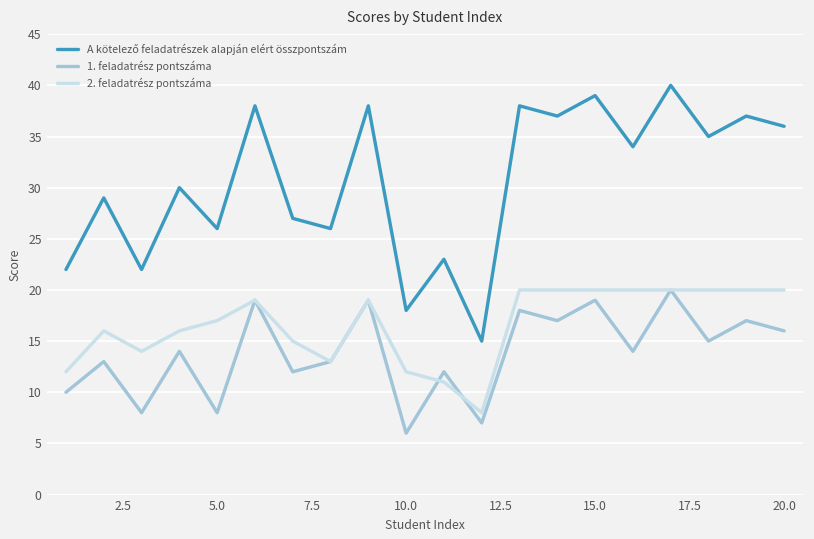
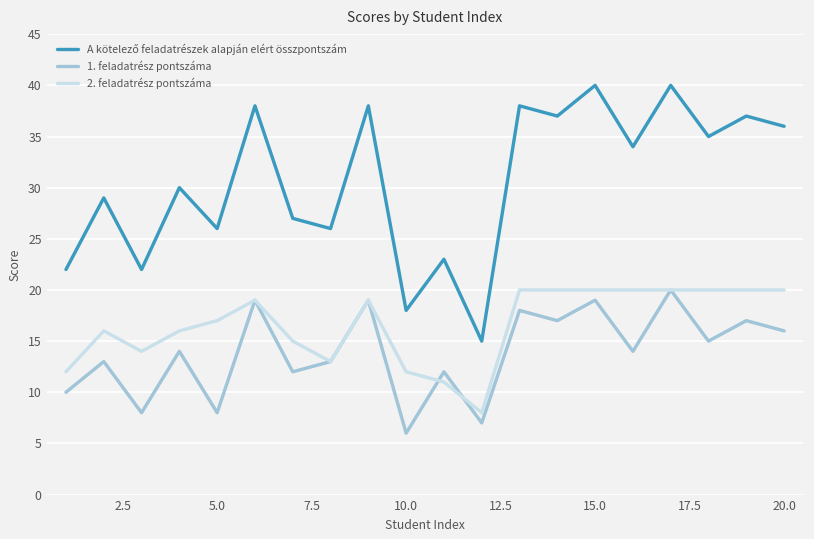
A kötelező feladatrészek alapján elért összpontszám, 15.0: 39 -> 40
